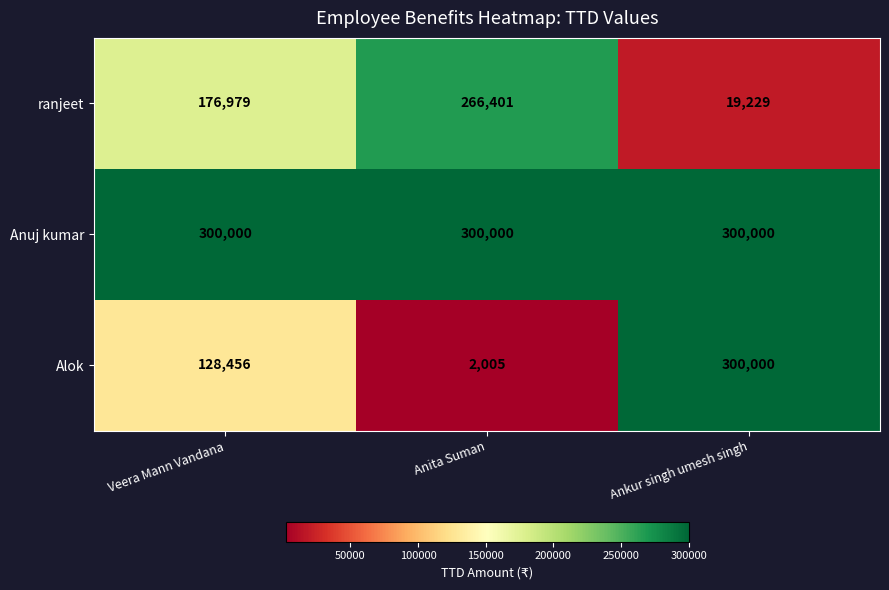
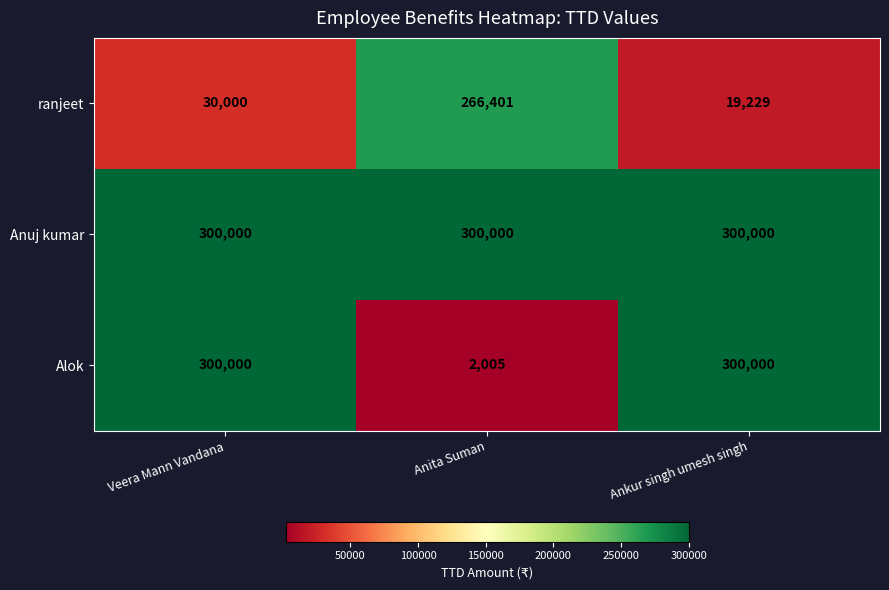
ranjeet, Veera Mann Vandana: 176,979 -> 30,000
Alok, Veera Mann Vandana: 128,456 -> 300,000
